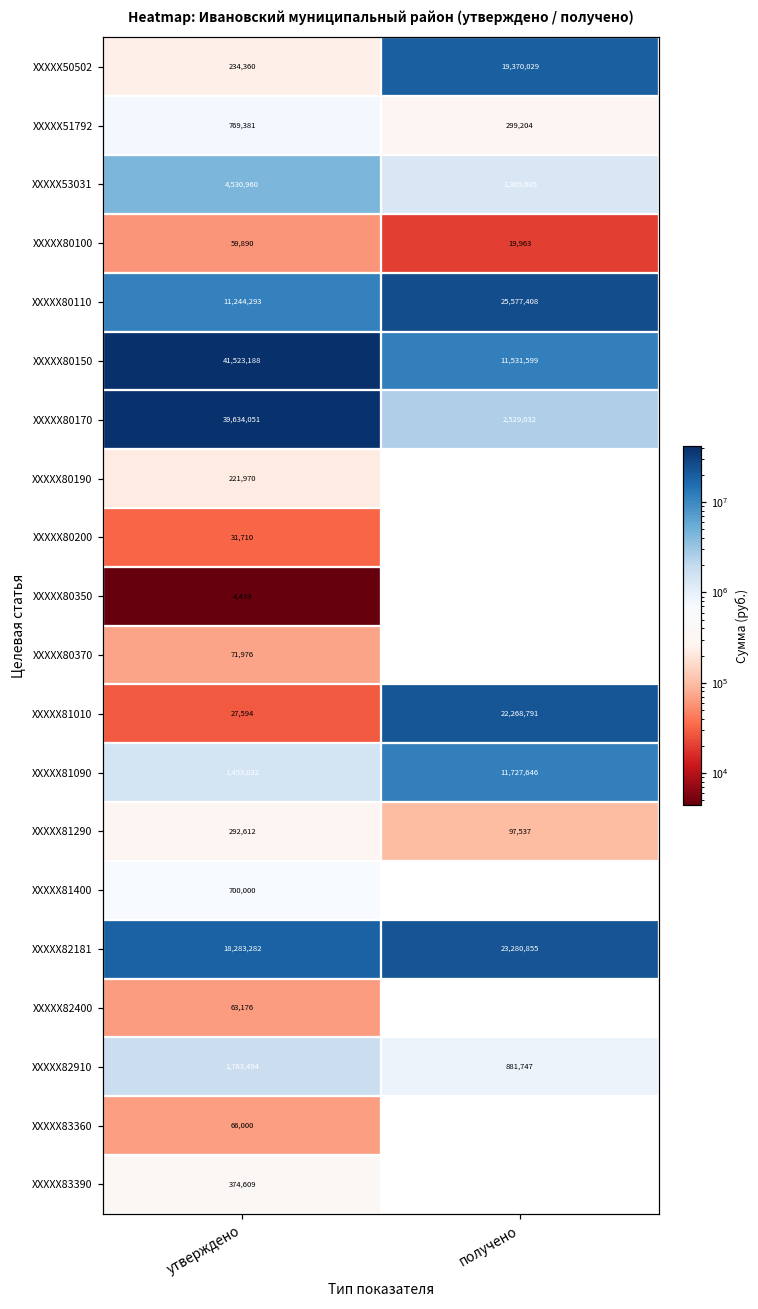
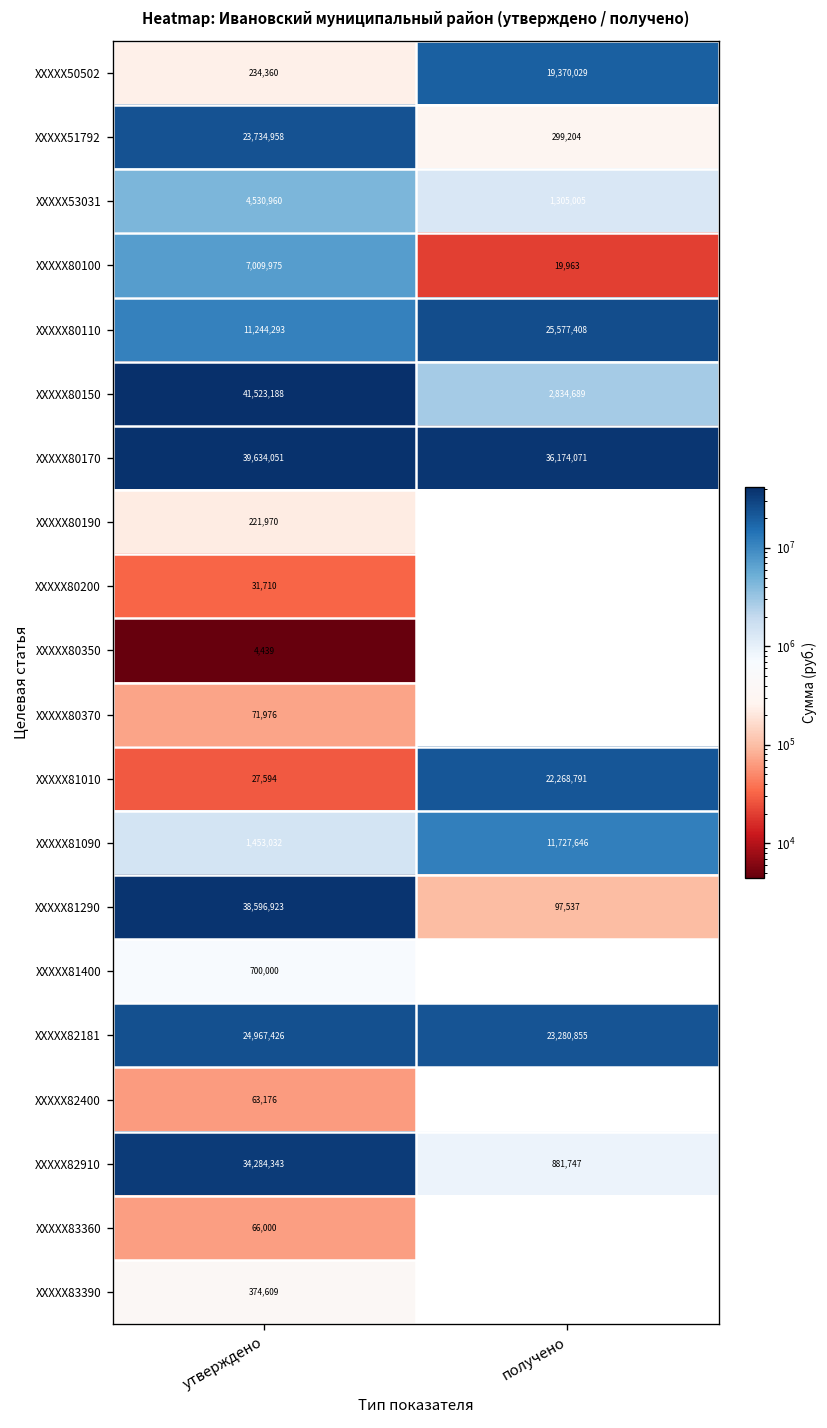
XXXXX51792, утверждено: 769,381 -> 23,734,958
XXXXX80100, утверждено: 59,890 -> 7,009,975
XXXXX80150, получено: 11,531,599 -> 2,834,689
XXXXX80170, получено: 2,529,032 -> 36,174,071
XXXXX81290, утверждено: 292,612 -> 38,596,923
XXXXX82181, утверждено: 18,283,282 -> 24,967,426
XXXXX82910, утверждено: 1,763,494 -> 34,284,343
